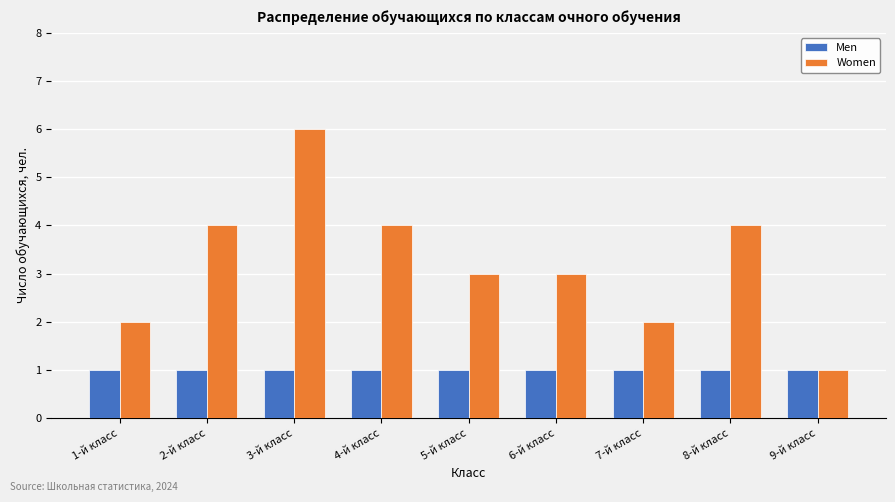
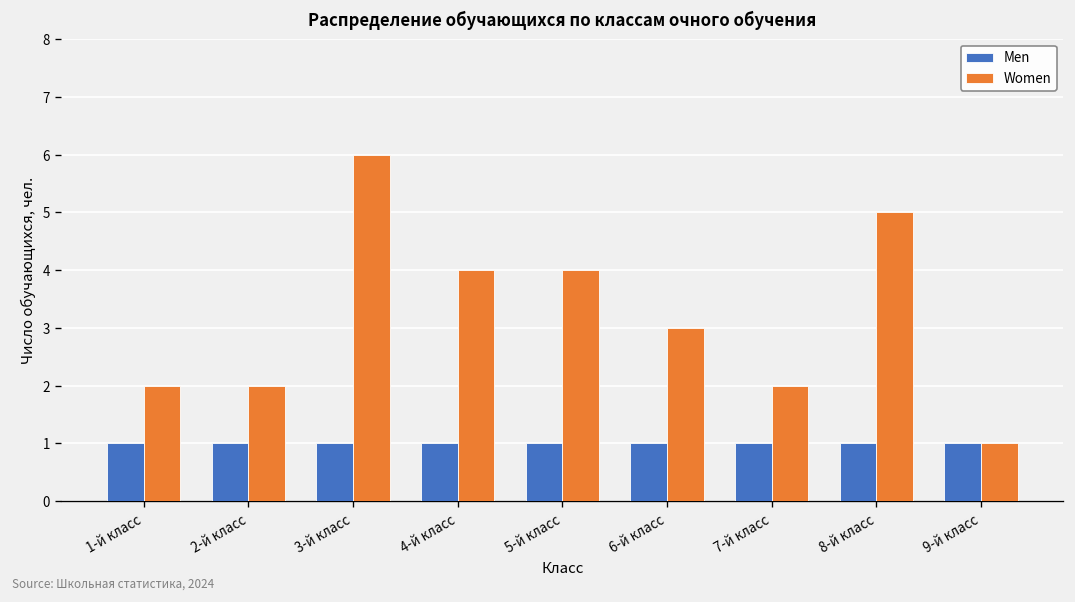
Women, 2-й класс: 4 -> 2
Women, 5-й класс: 3 -> 4
Women, 8-й класс: 4 -> 5
